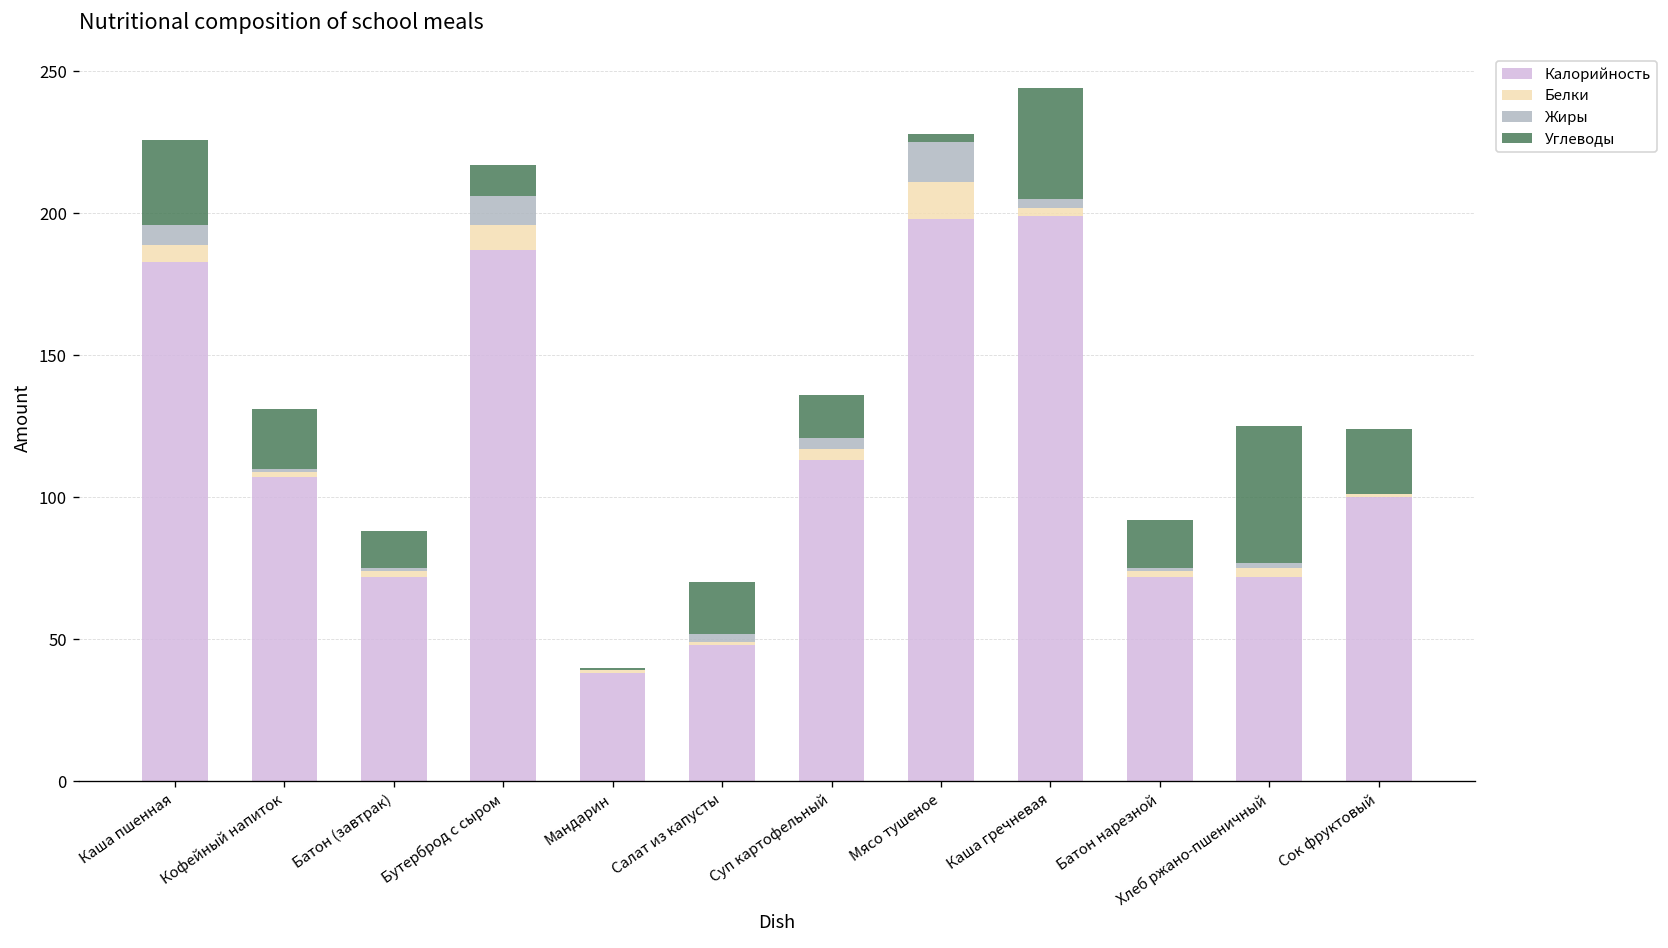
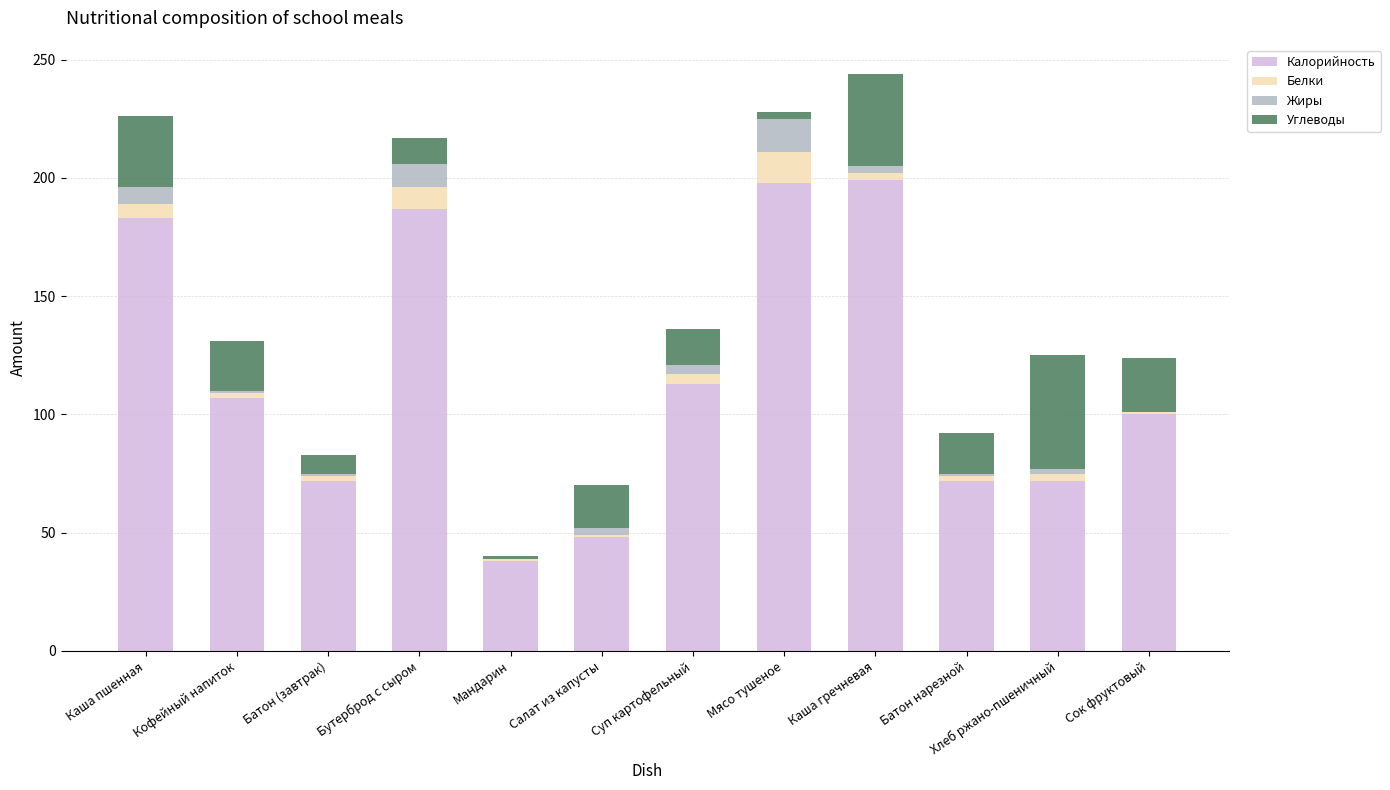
Углеводы, Батон (завтрак): 13 -> 8
